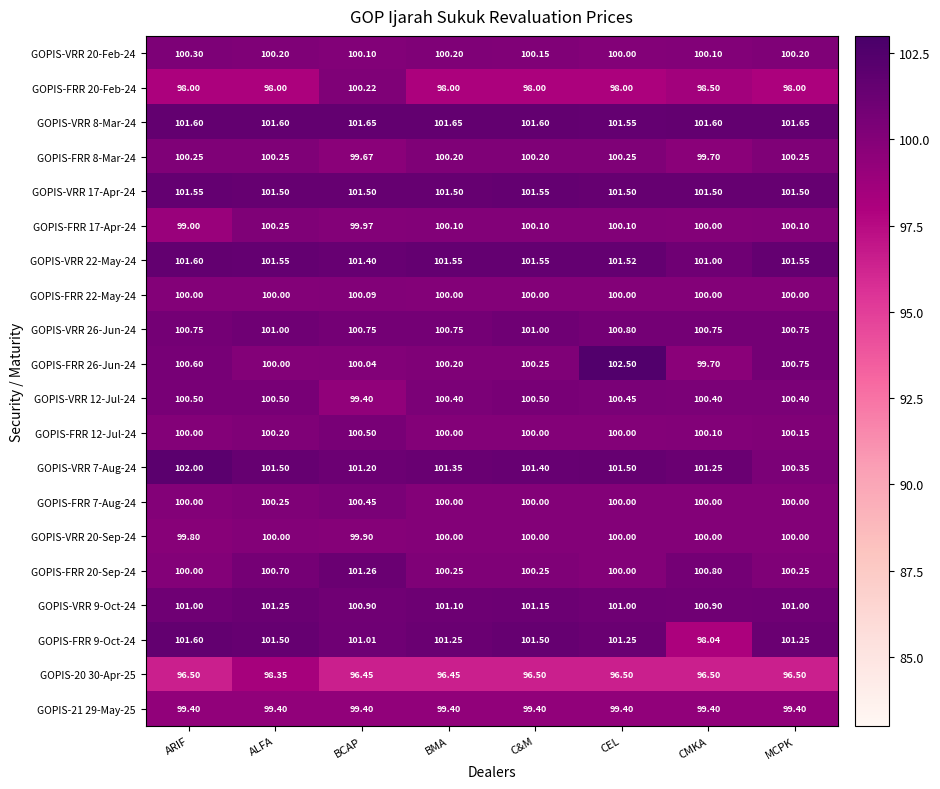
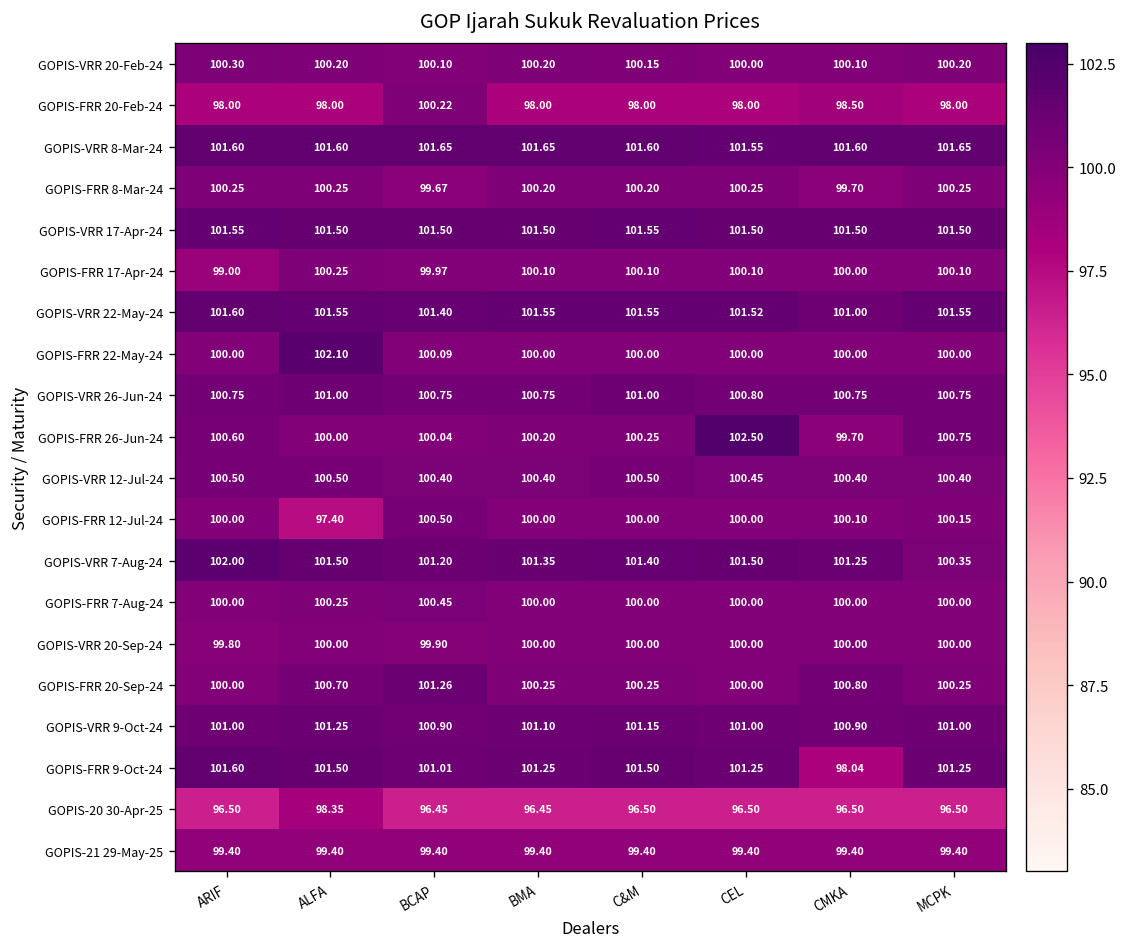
GOPIS-FRR 22-May-24, ALFA: 100.00 -> 102.10
GOPIS-VRR 12-Jul-24, BCAP: 99.40 -> 100.40
GOPIS-FRR 12-Jul-24, ALFA: 100.20 -> 97.40
